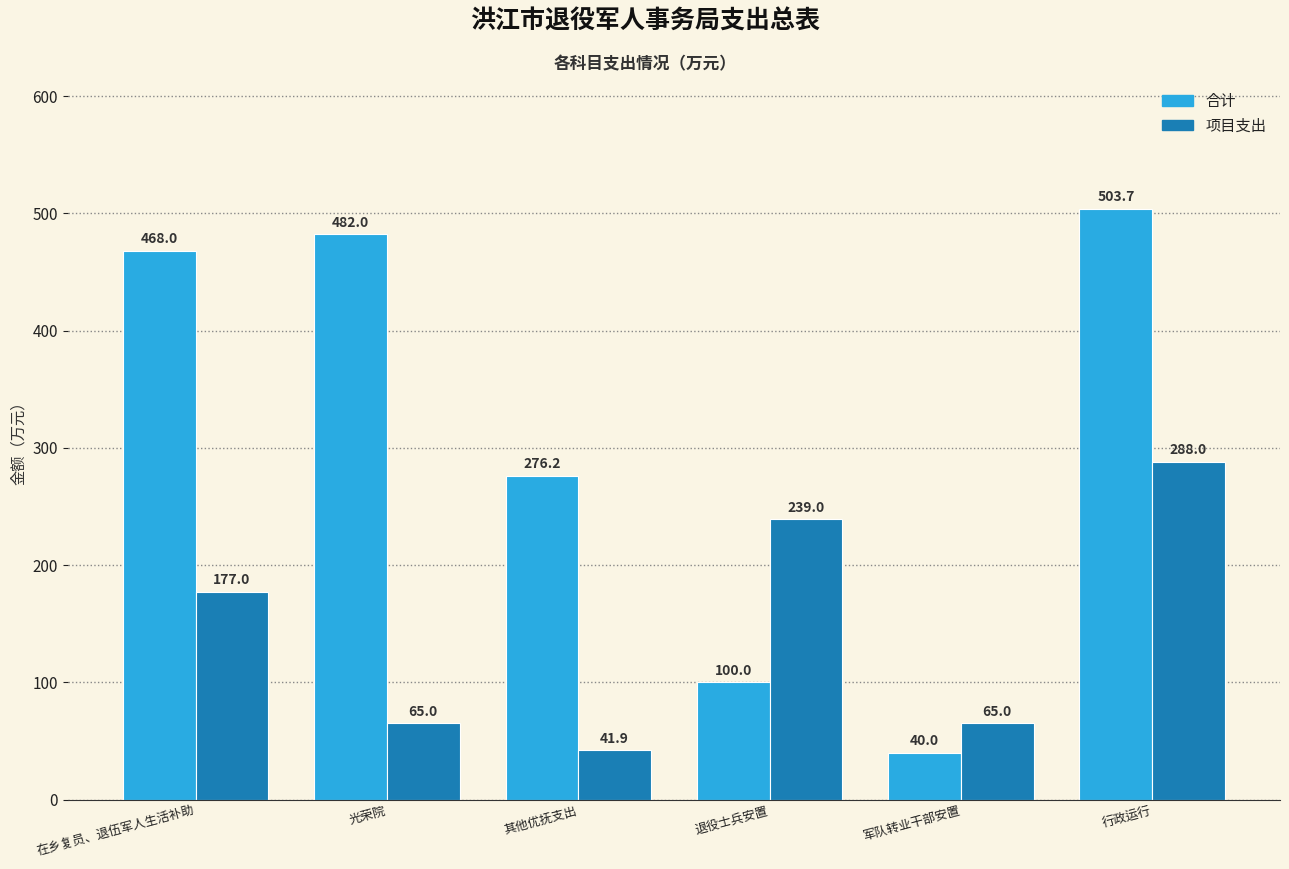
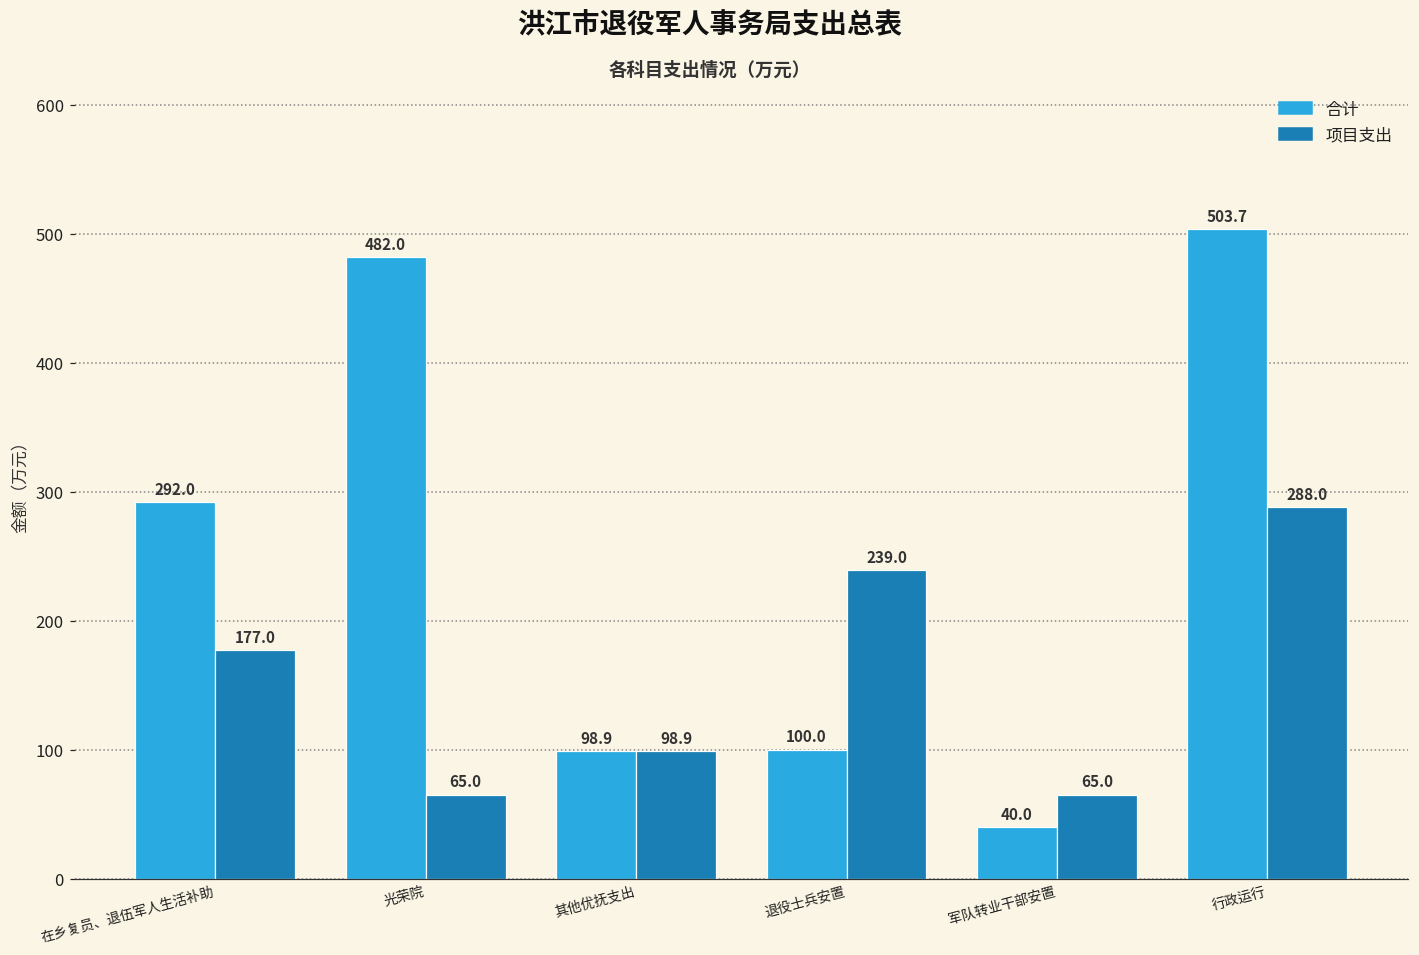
合计, 在乡复员、退伍军人生活补助: 468.0 -> 292.0
合计, 其他优抚支出: 276.2 -> 98.9
项目支出, 其他优抚支出: 41.9 -> 98.9
